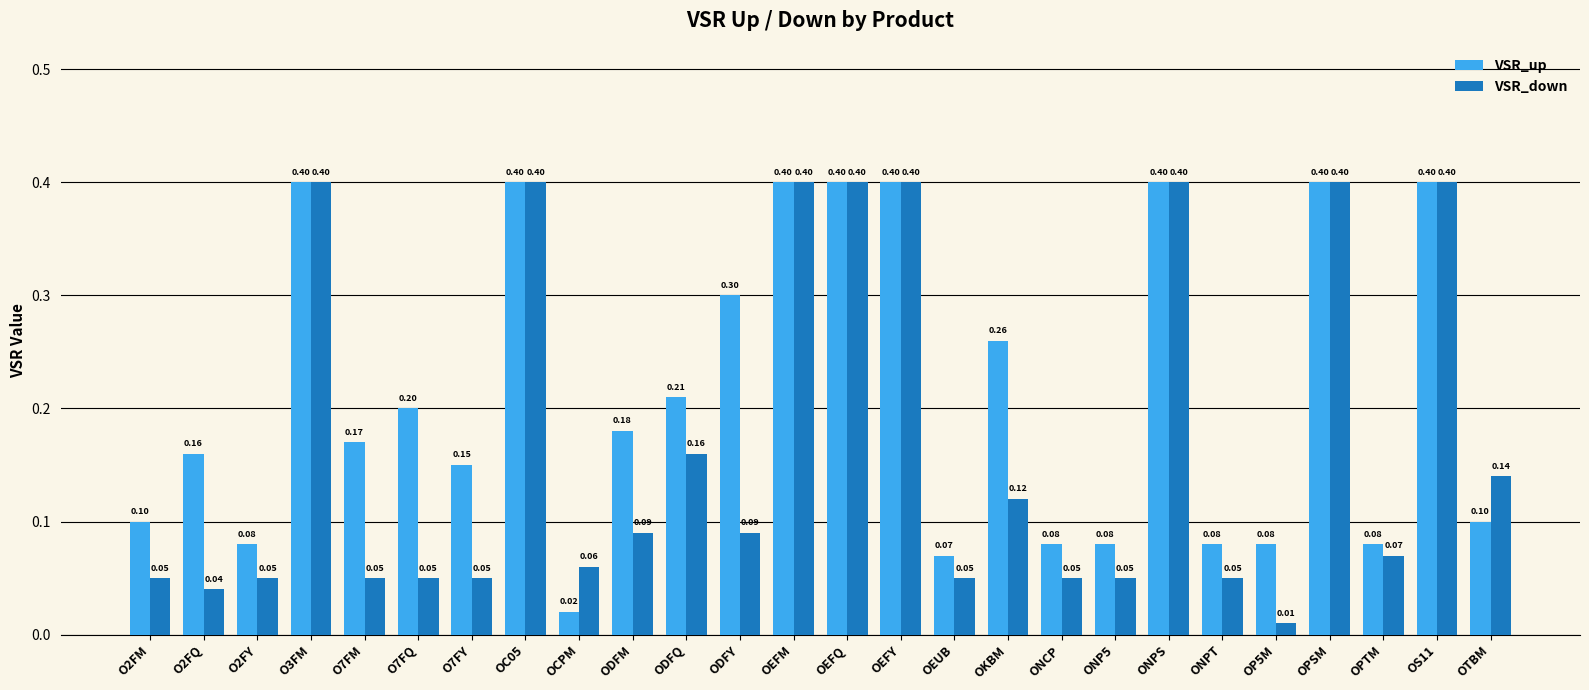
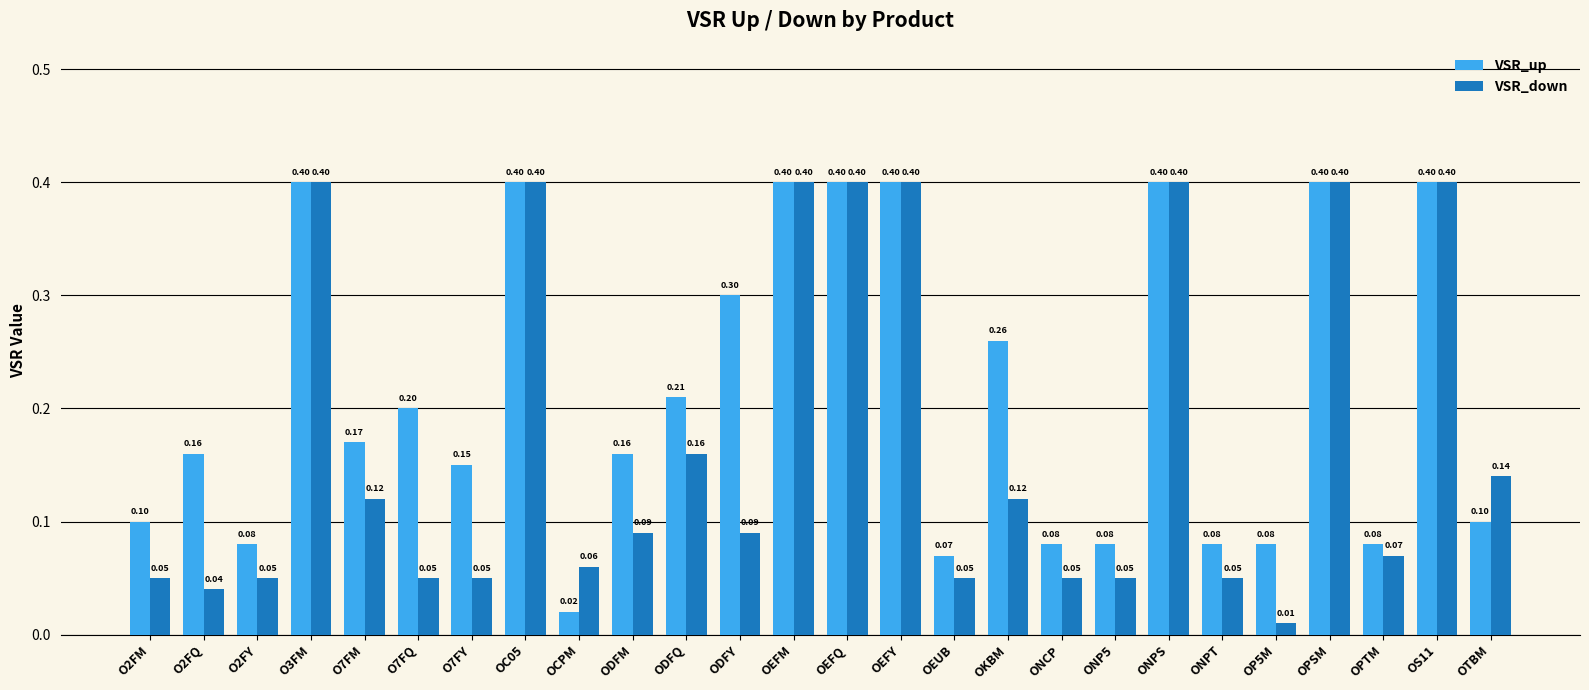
VSR_down, O7FM: 0.05 -> 0.12
VSR_up, ODFM: 0.18 -> 0.16
